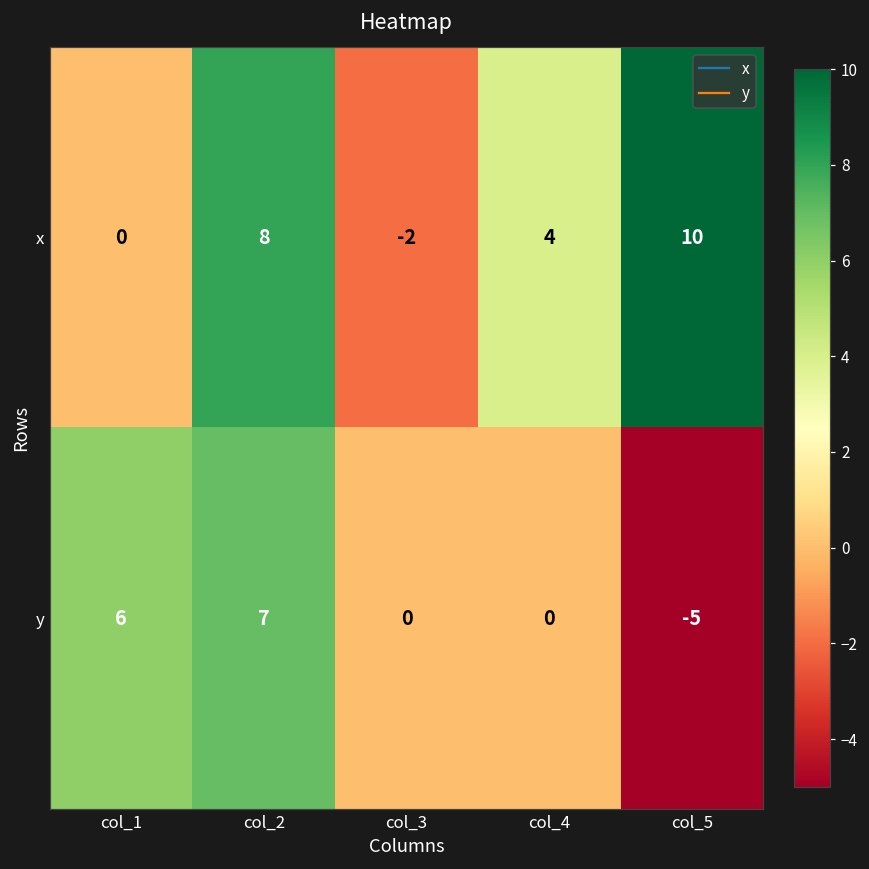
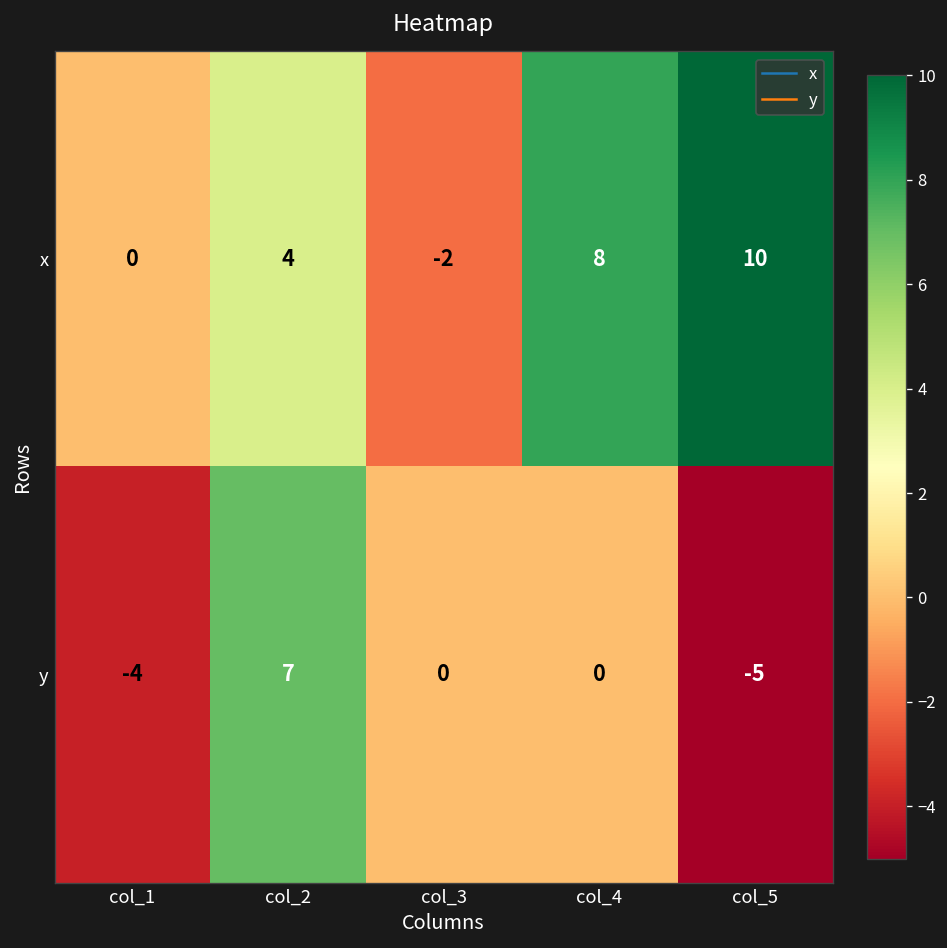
x, col_2: 8 -> 4
x, col_4: 4 -> 8
y, col_1: 6 -> -4
